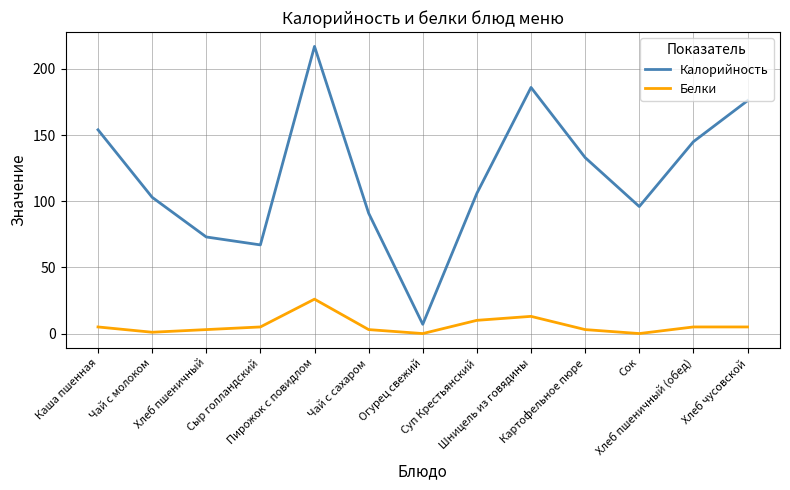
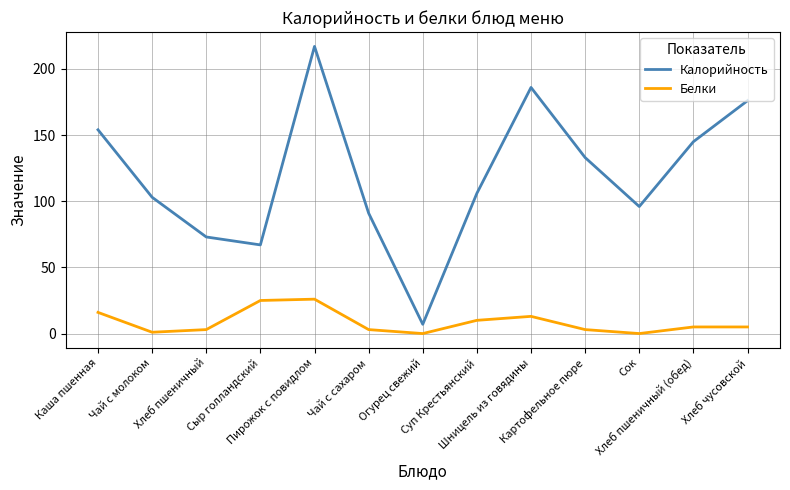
Белки, Каша пшенная: 5 -> 16
Белки, Сыр голландский: 5 -> 25
